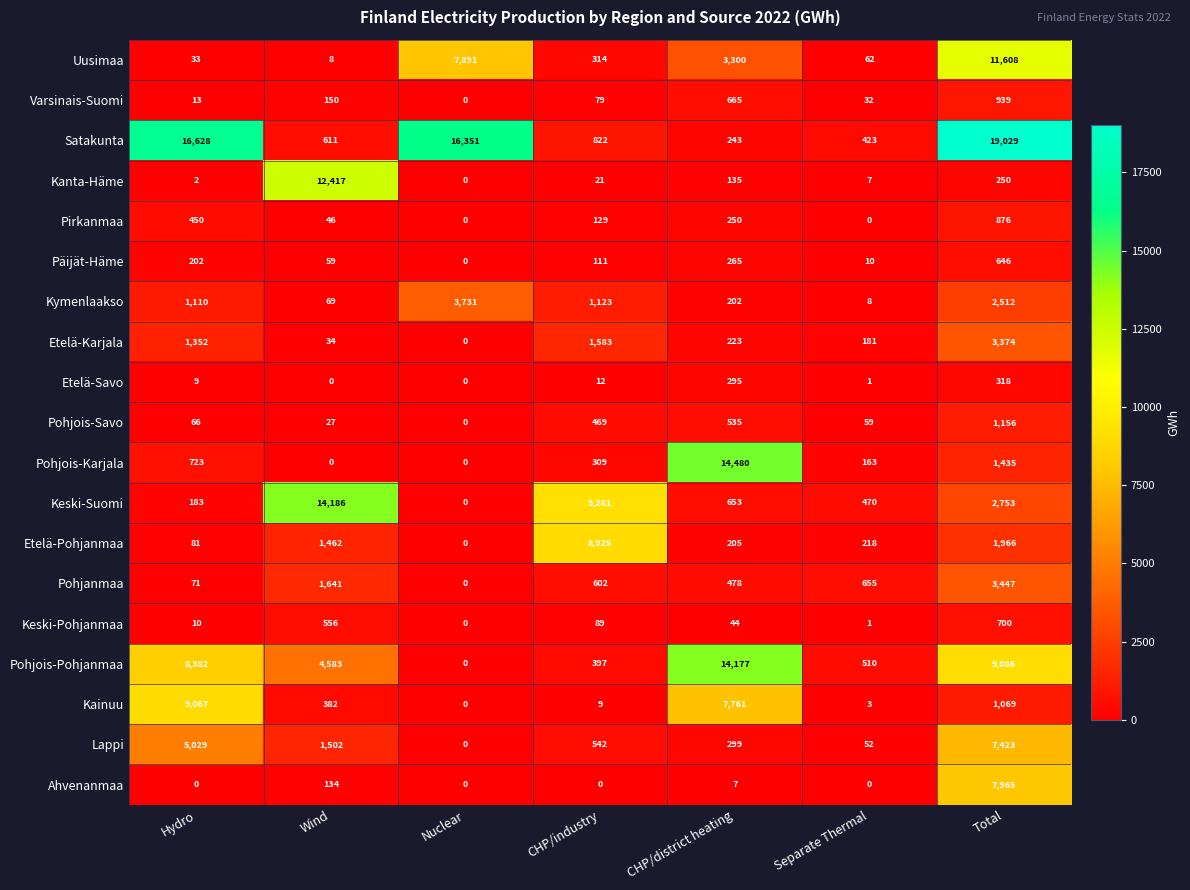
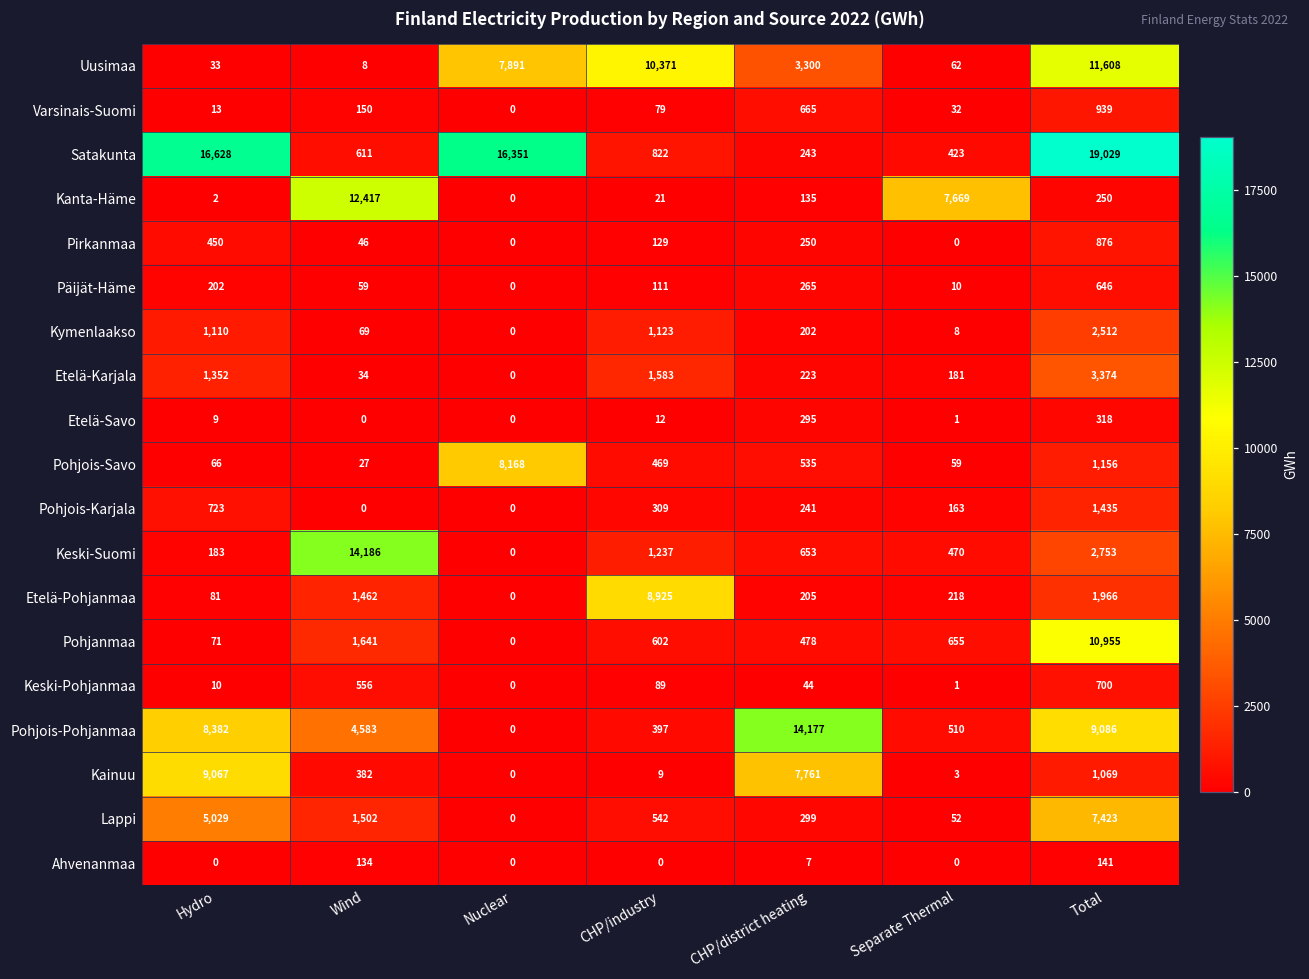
Uusimaa, CHP/industry: 314 -> 10,371
Kanta-Häme, Separate Thermal: 7 -> 7,669
Kymenlaakso, Nuclear: 3,731 -> 0
Pohjois-Savo, Nuclear: 0 -> 8,168
Pohjois-Karjala, CHP/district heating: 14,480 -> 241
Keski-Suomi, CHP/industry: 9,281 -> 1,237
Pohjanmaa, Total: 3,447 -> 10,955
Ahvenanmaa, Total: 7,965 -> 141
